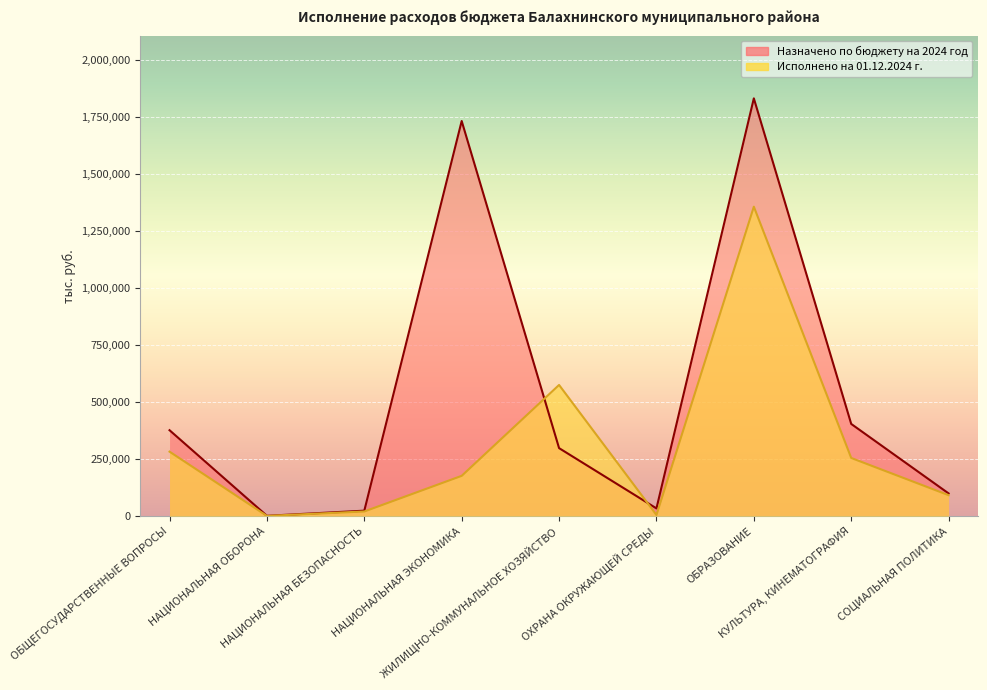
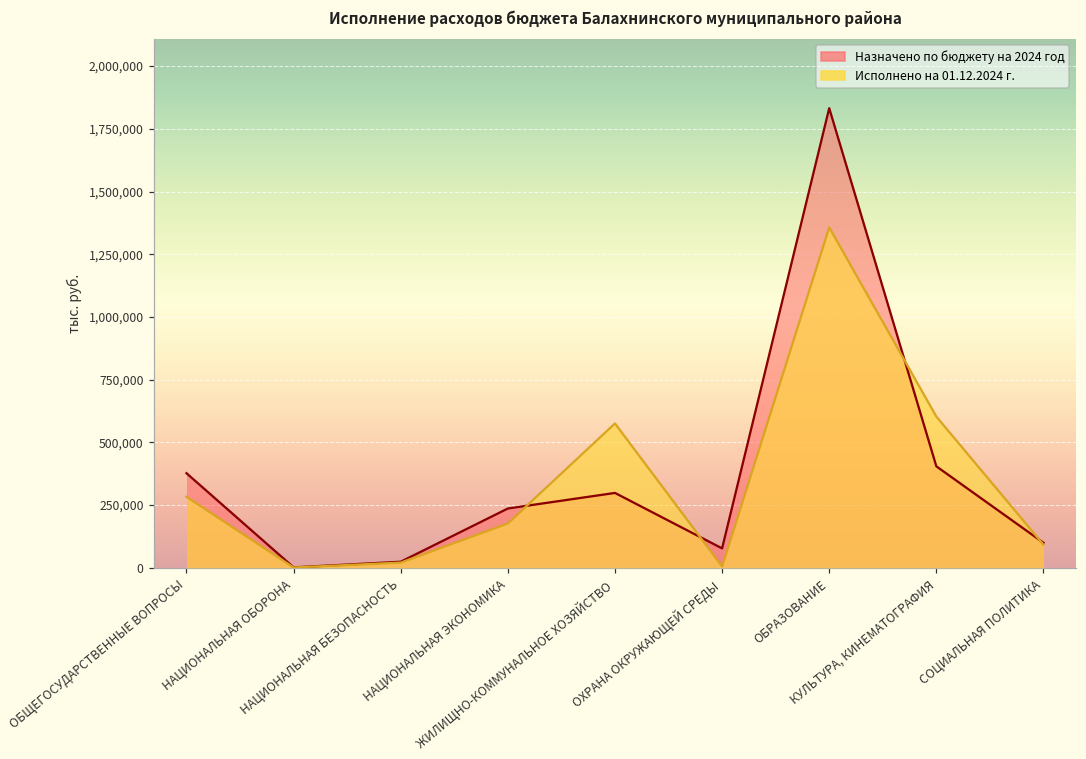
Назначено по бюджету на 2024 год, НАЦИОНАЛЬНАЯ ЭКОНОМИКА: 1,730,000 -> 240,000
Назначено по бюджету на 2024 год, ОХРАНА ОКРУЖАЮЩЕЙ СРЕДЫ: 30,000 -> 80,000
Исполнено на 01.12.2024 г., КУЛЬТУРА, КИНЕМАТОГРАФИЯ: 260,000 -> 600,000
